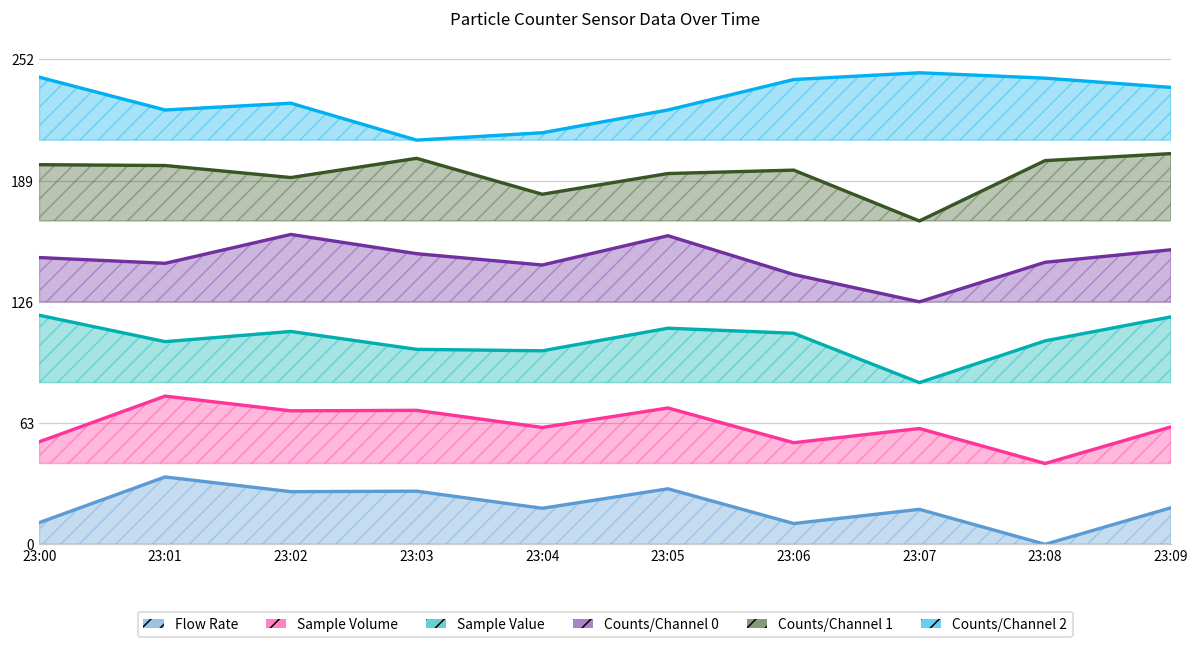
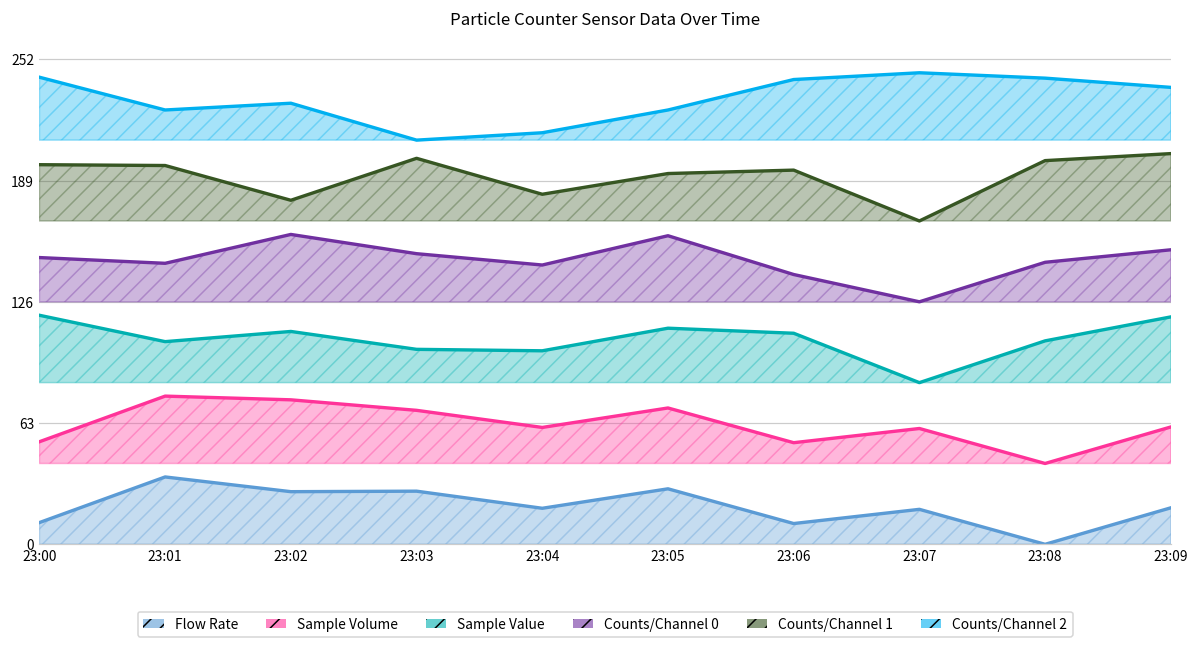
Sample Volume, 23:02: 69 -> 75
Counts/Channel 1, 23:02: 191 -> 179
